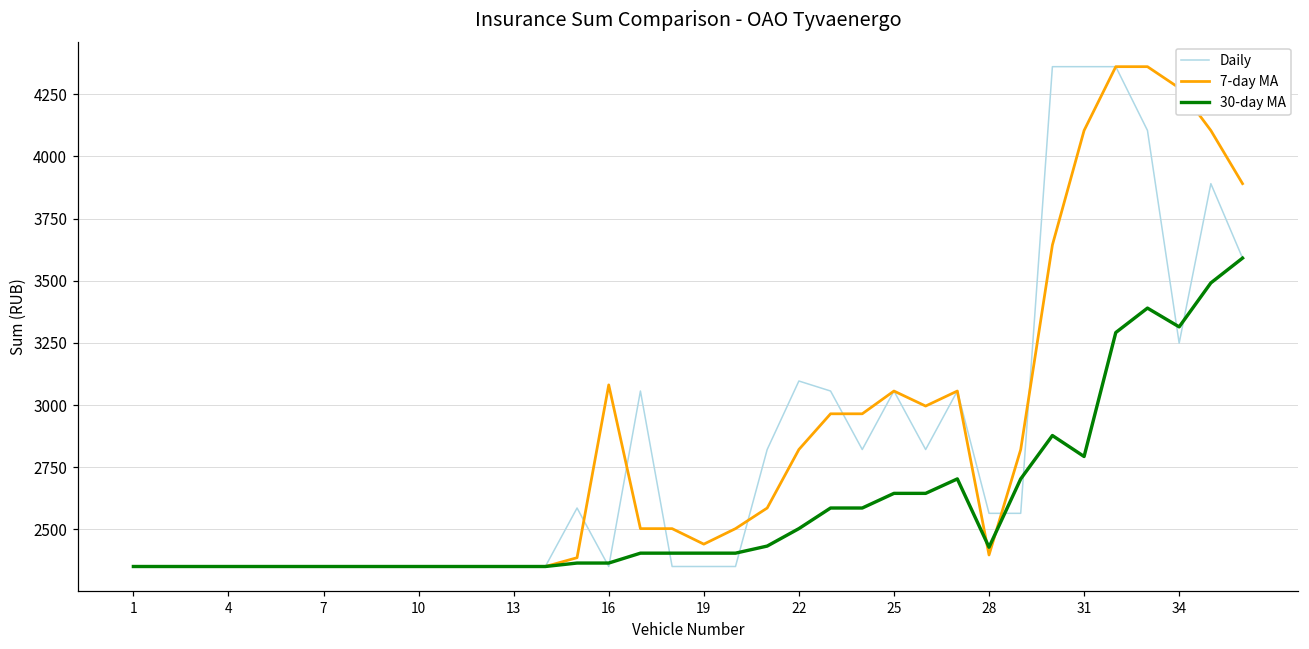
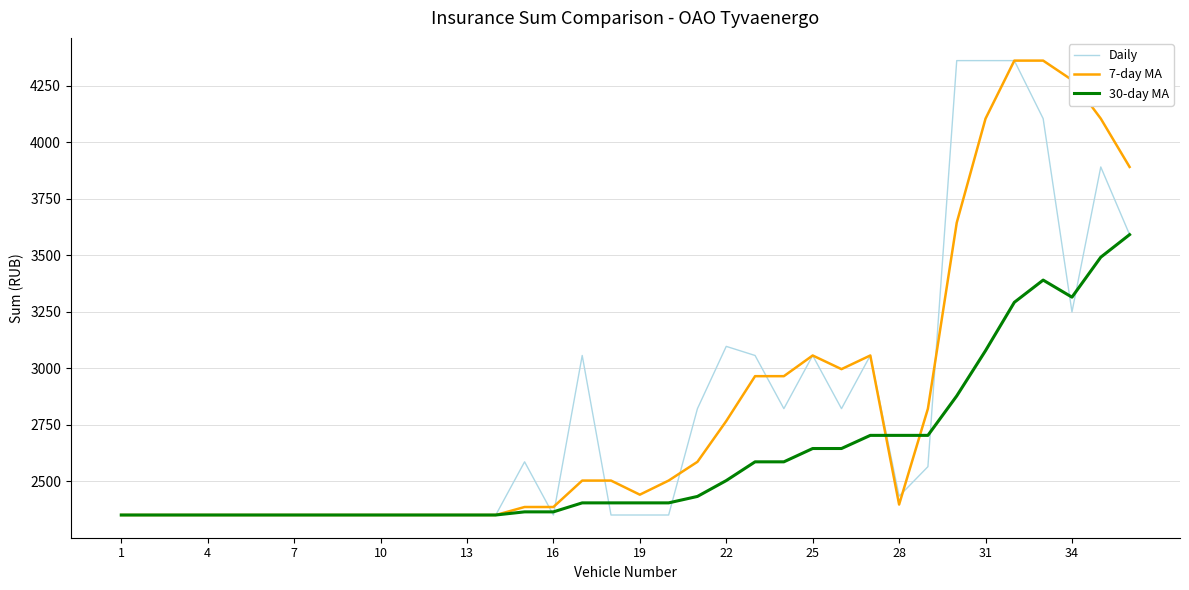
7-day MA, 16: 3080 -> 2390
7-day MA, 22: 2820 -> 2770
Daily, 28: 2570 -> 2430
30-day MA, 28: 2430 -> 2700
30-day MA, 31: 2790 -> 3080
